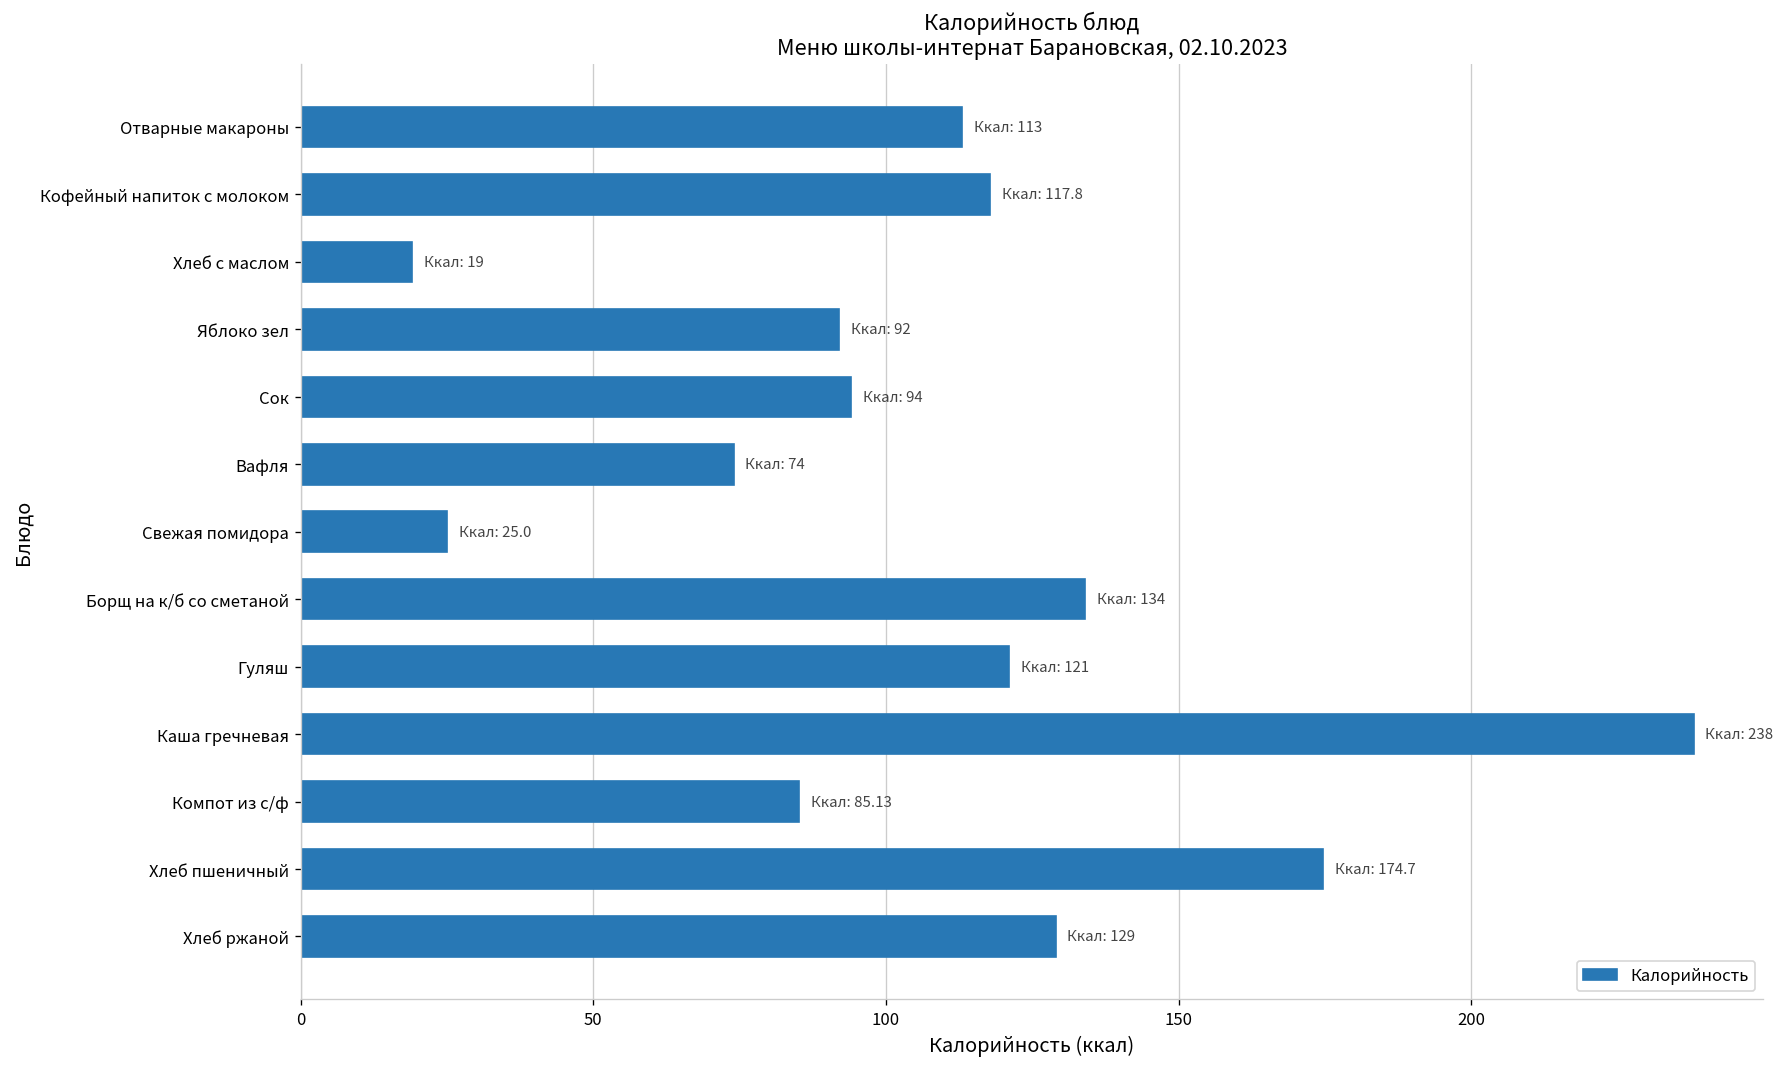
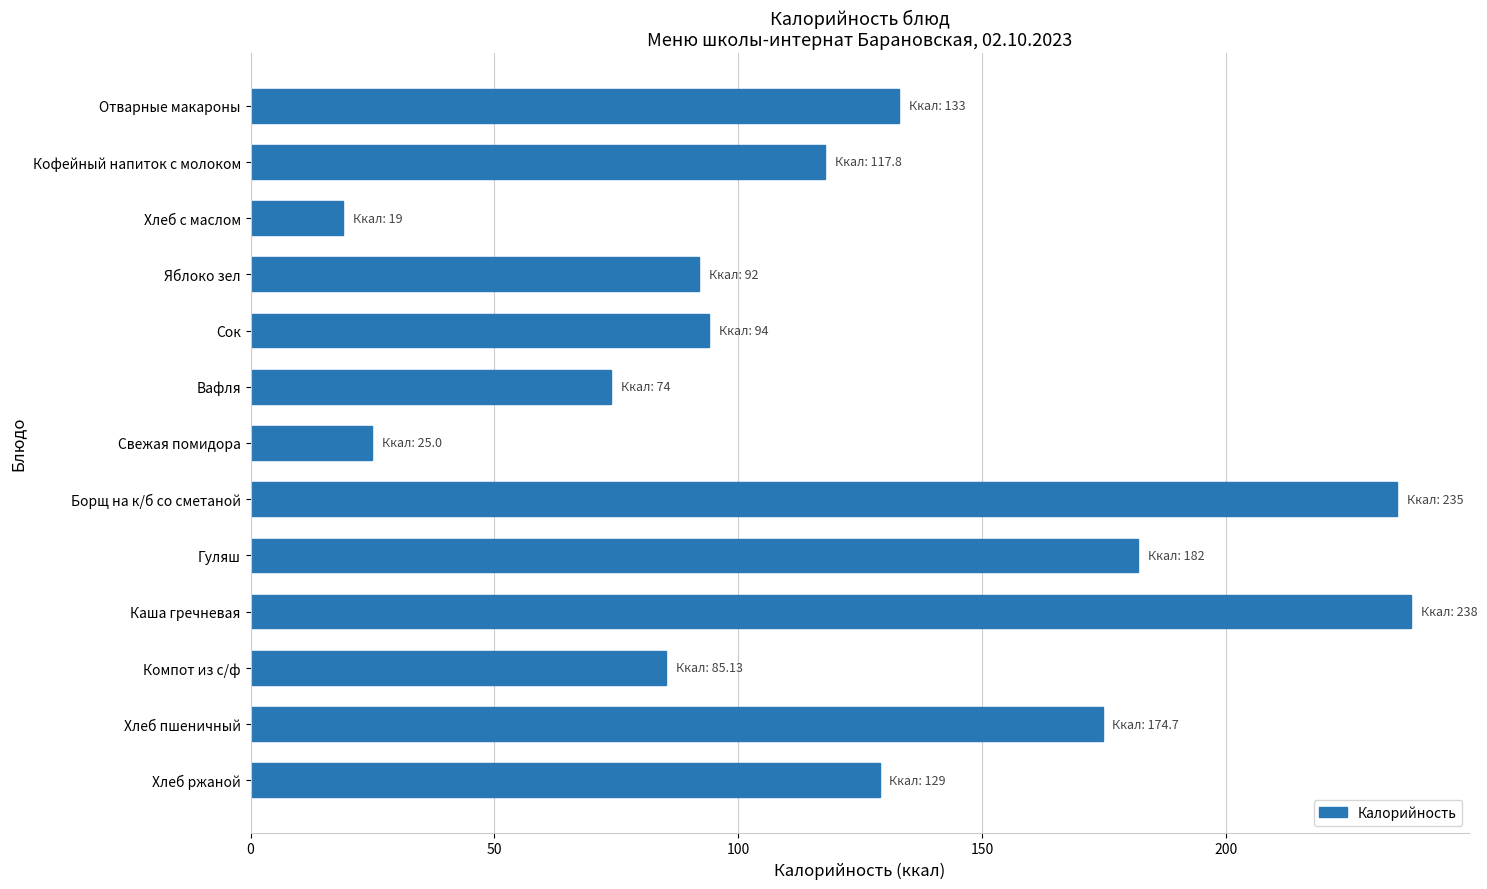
Отварные макароны: 113 -> 133
Борщ на к/б со сметаной: 134 -> 235
Гуляш: 121 -> 182
